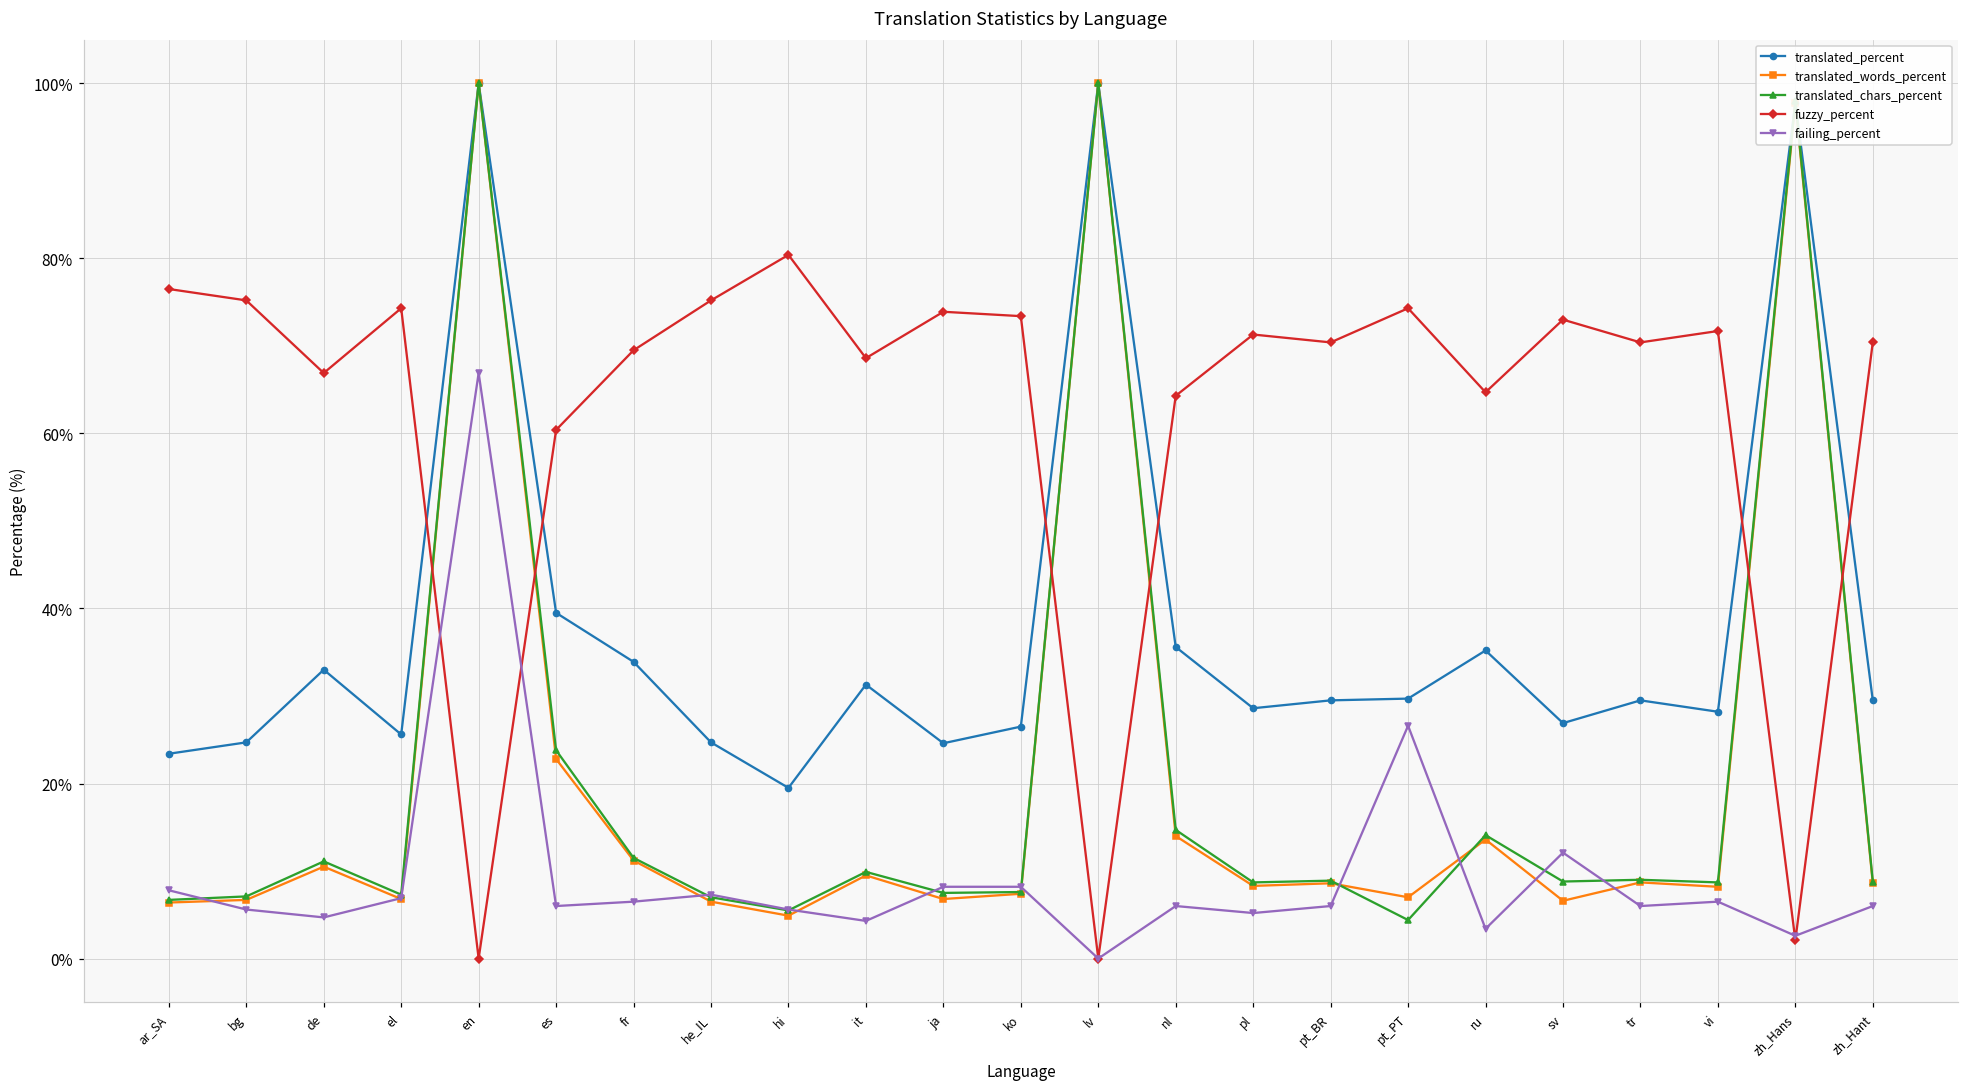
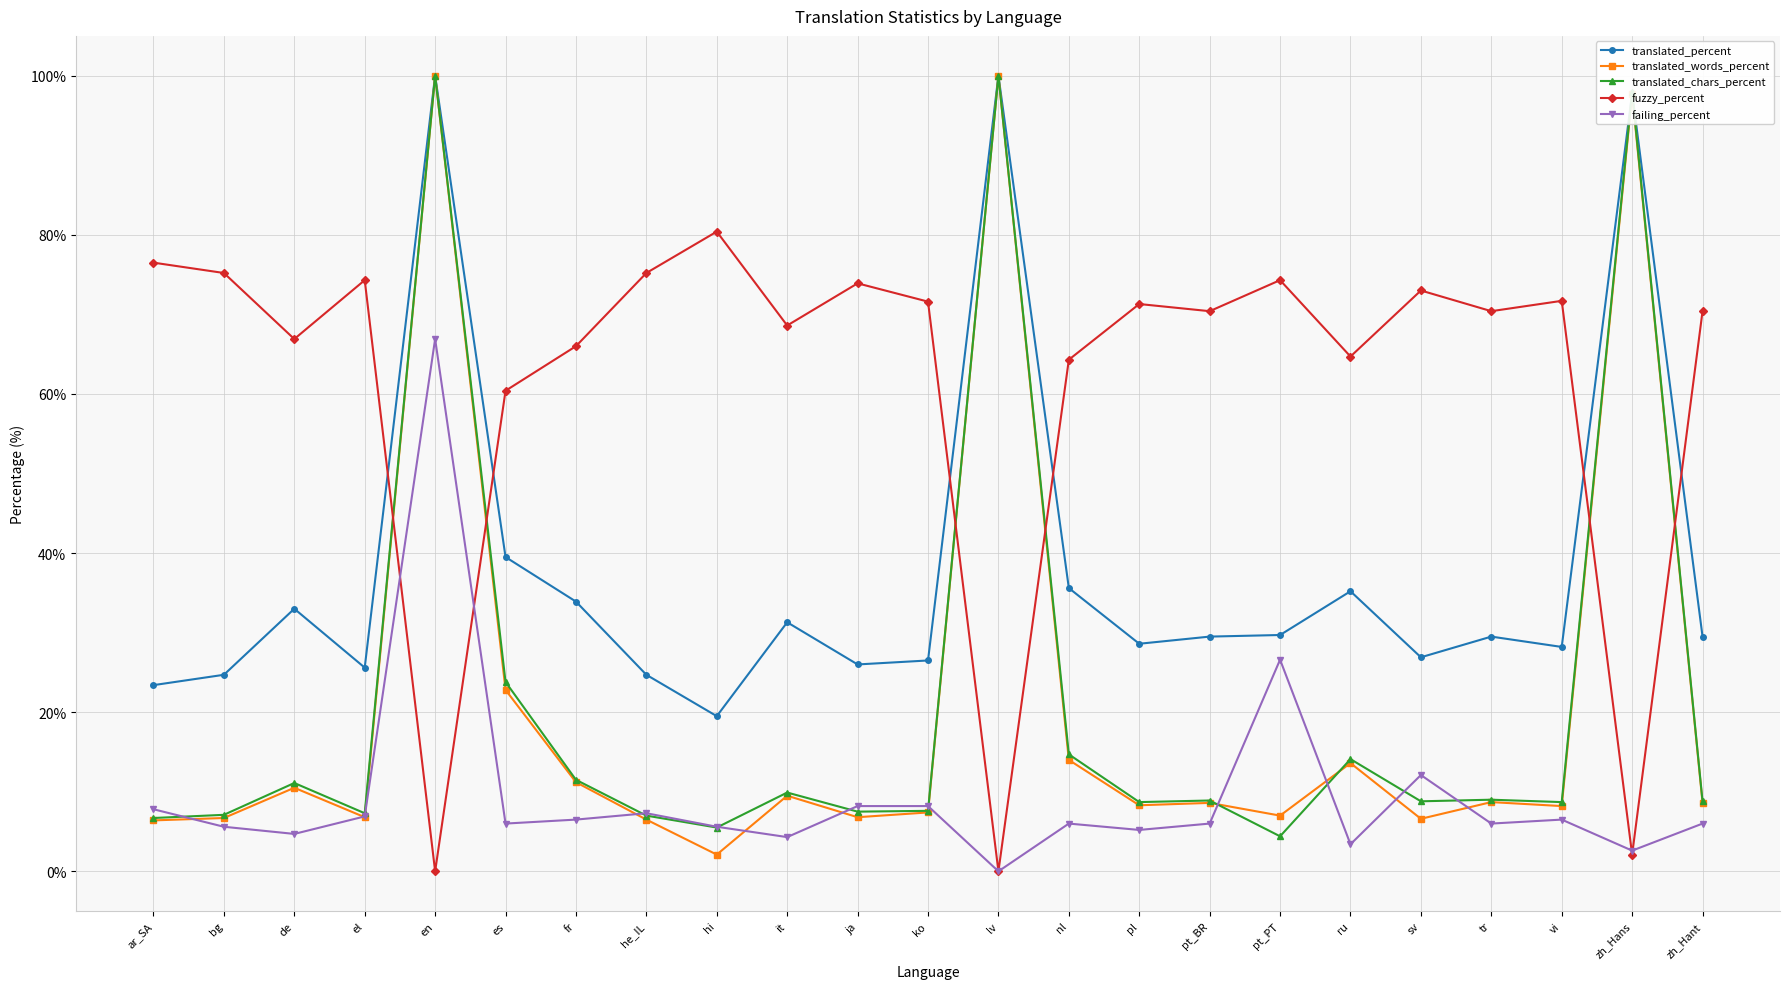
fuzzy_percent, fr: 70% -> 66%
translated_words_percent, hi: 5% -> 2%
translated_percent, ja: 25% -> 26%
fuzzy_percent, ko: 73% -> 72%
